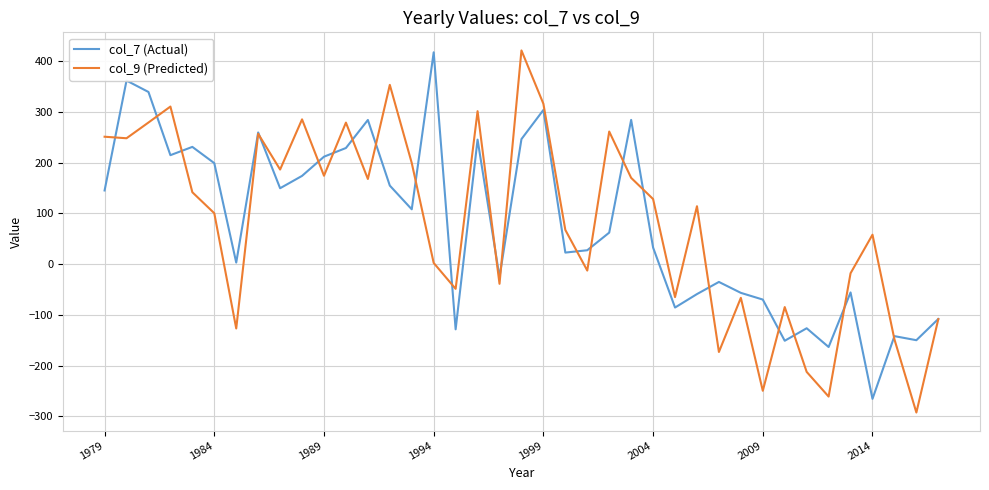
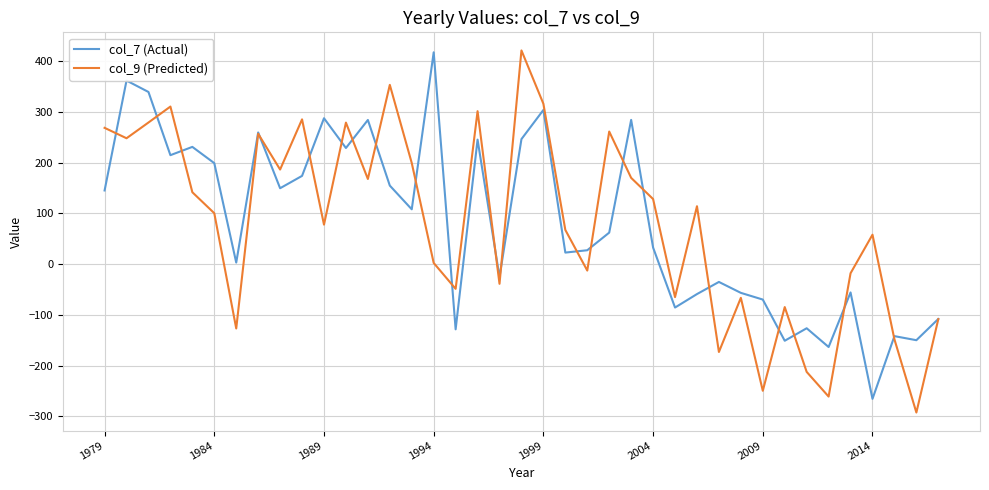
col_9 (Predicted), 1979: 250 -> 270
col_7 (Actual), 1989: 210 -> 290
col_9 (Predicted), 1989: 170 -> 80
